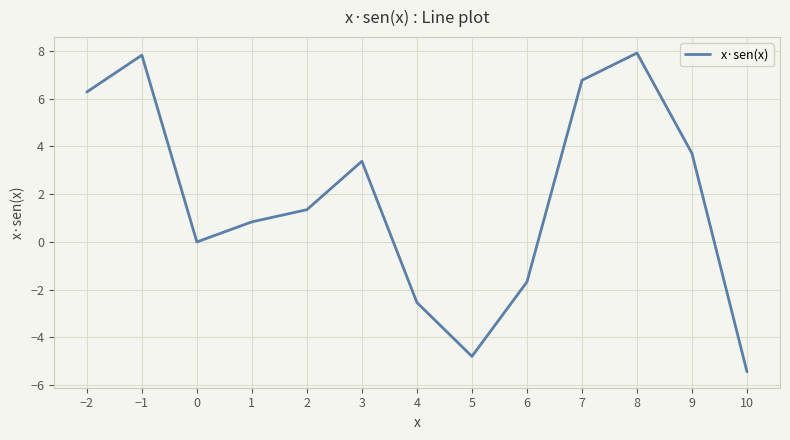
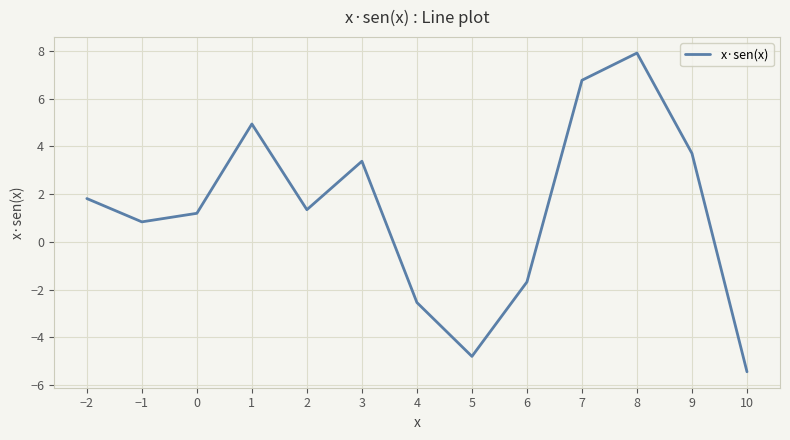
−2: 6.3 -> 1.8
−1: 7.8 -> 0.8
0: 0.0 -> 1.2
1: 0.8 -> 4.9
